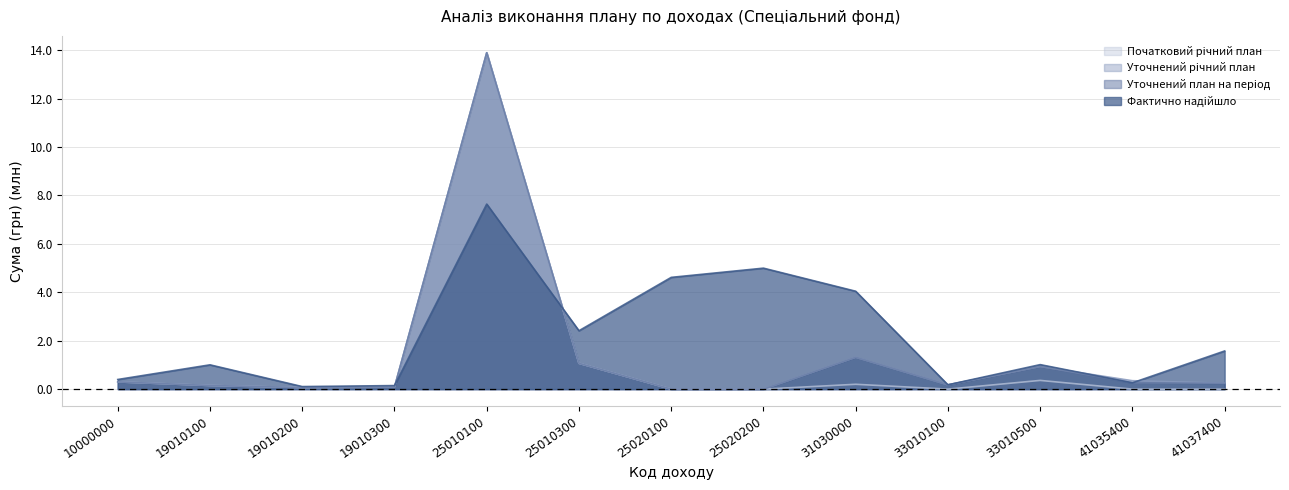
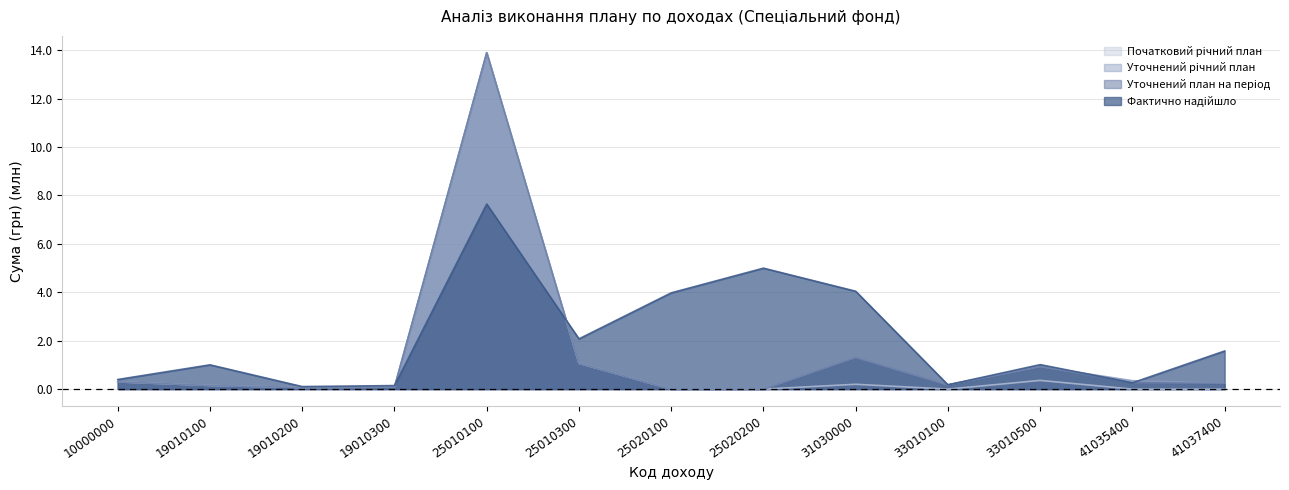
Фактично надійшло, 25010300: 2.4 -> 2.1
Фактично надійшло, 25020100: 4.6 -> 4.0
